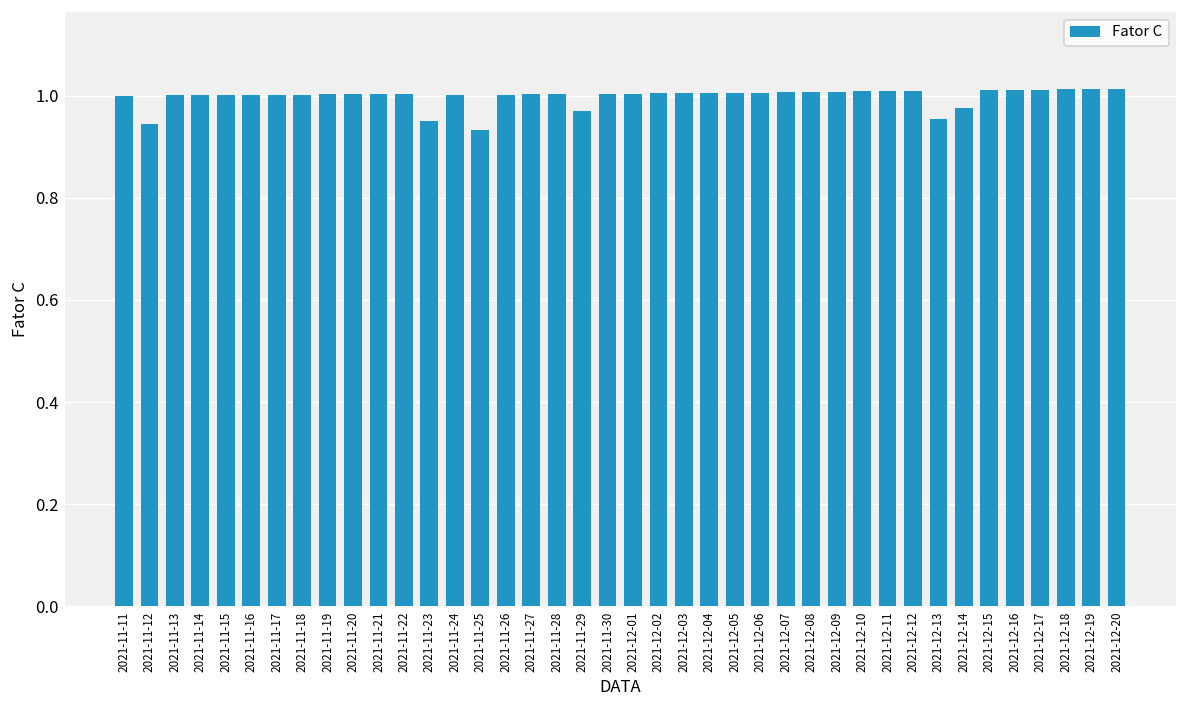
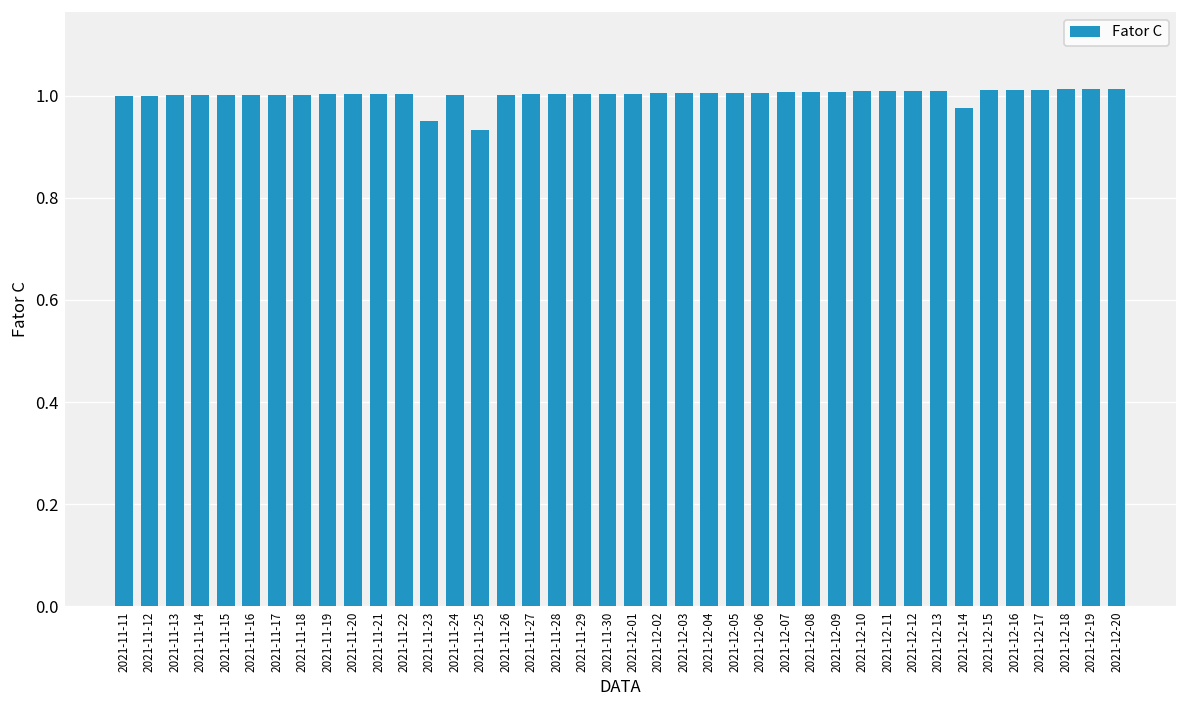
2021-11-12: 0.94 -> 1.00
2021-11-29: 0.97 -> 1.00
2021-12-13: 0.95 -> 1.01
